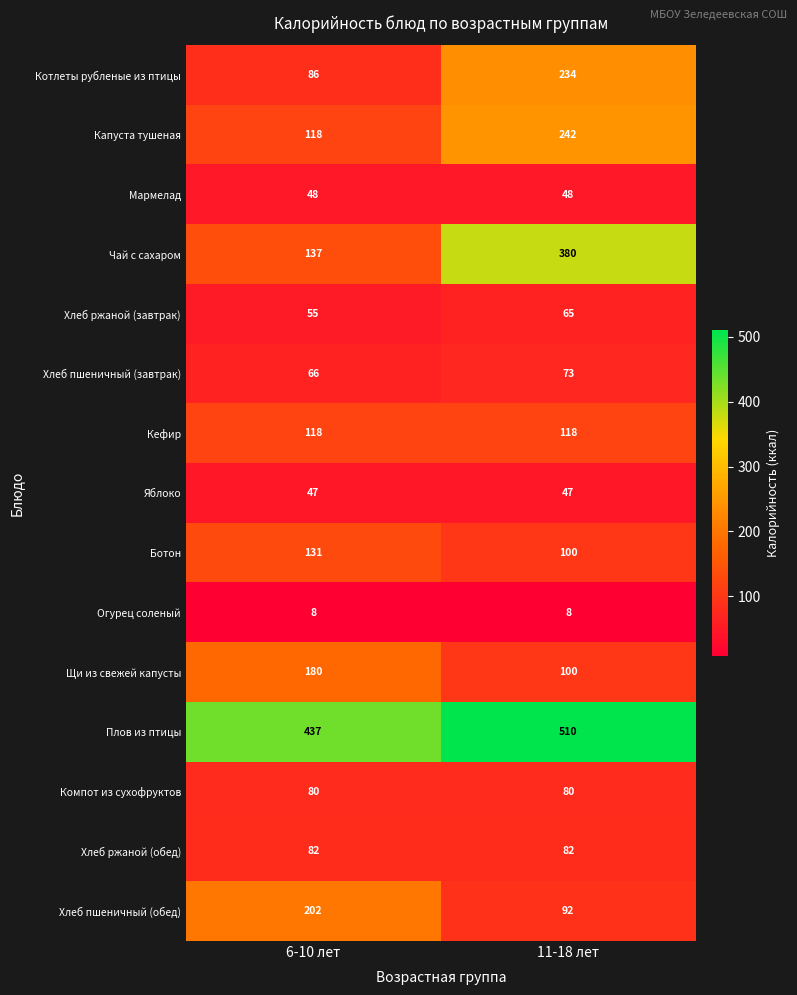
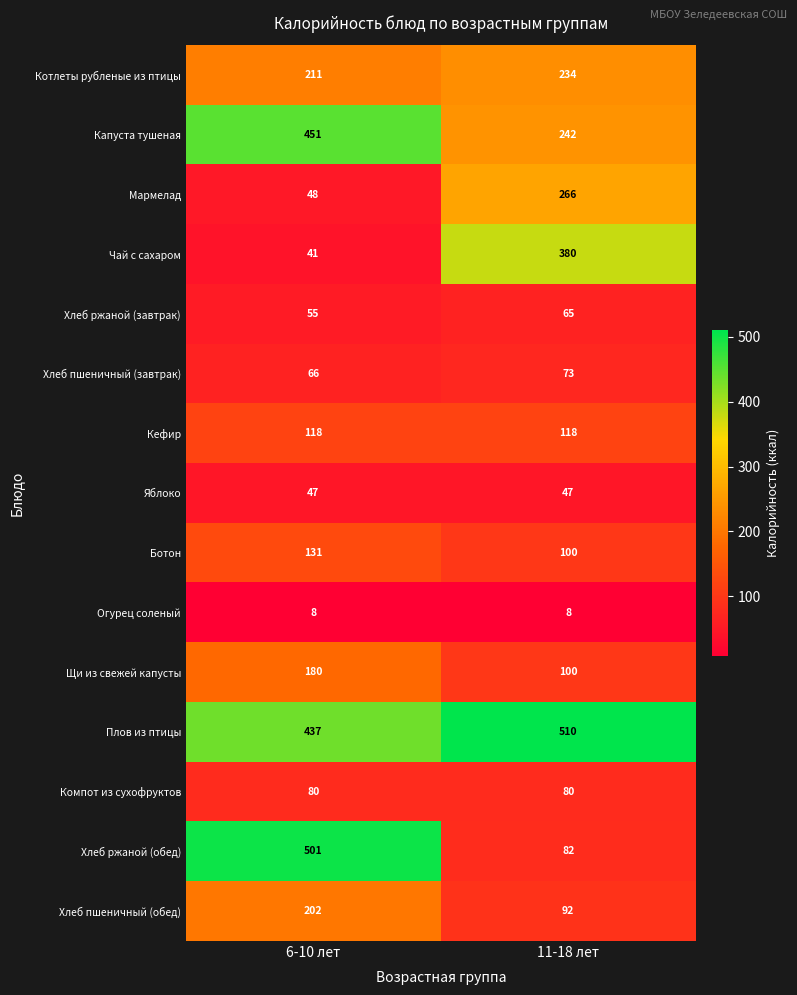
Котлеты рубленые из птицы, 6-10 лет: 86 -> 211
Капуста тушеная, 6-10 лет: 118 -> 451
Мармелад, 11-18 лет: 48 -> 266
Чай с сахаром, 6-10 лет: 137 -> 41
Хлеб ржаной (обед), 6-10 лет: 82 -> 501
